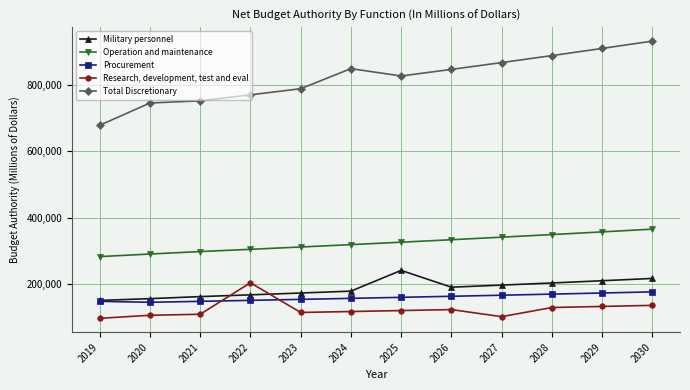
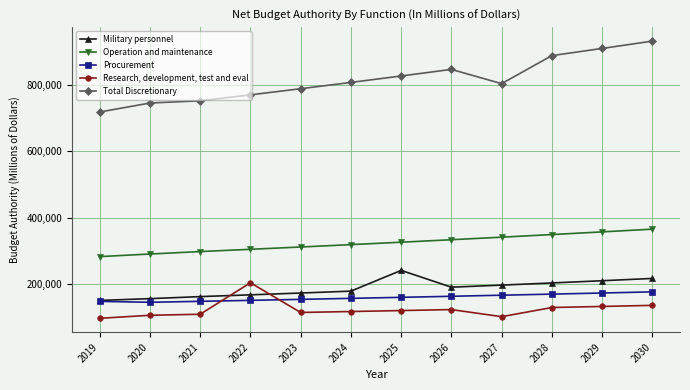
Total Discretionary, 2019: 680,000 -> 720,000
Total Discretionary, 2024: 850,000 -> 810,000
Total Discretionary, 2027: 870,000 -> 800,000
